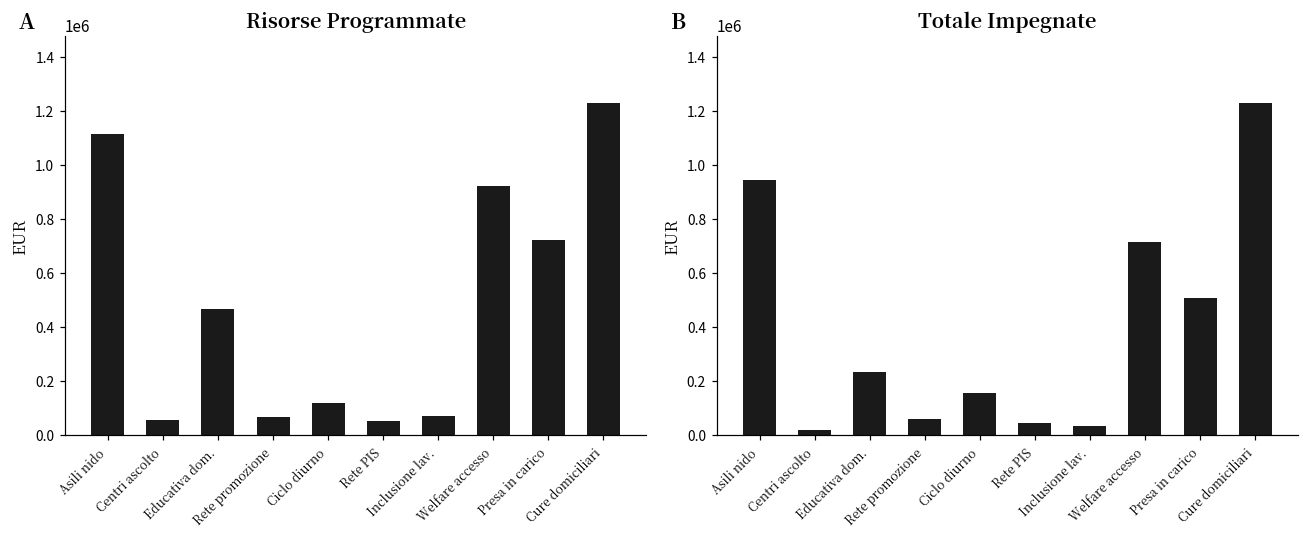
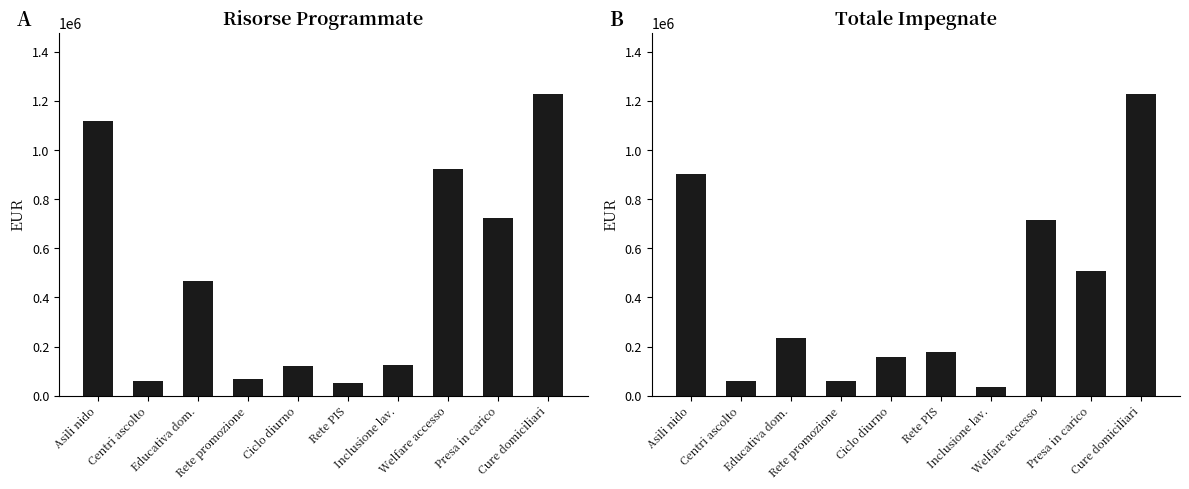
Risorse Programmate, Inclusione lav.: 70000 -> 120000
Totale Impegnate, Asili nido: 940000 -> 900000
Totale Impegnate, Centri ascolto: 20000 -> 60000
Totale Impegnate, Rete PIS: 40000 -> 180000
